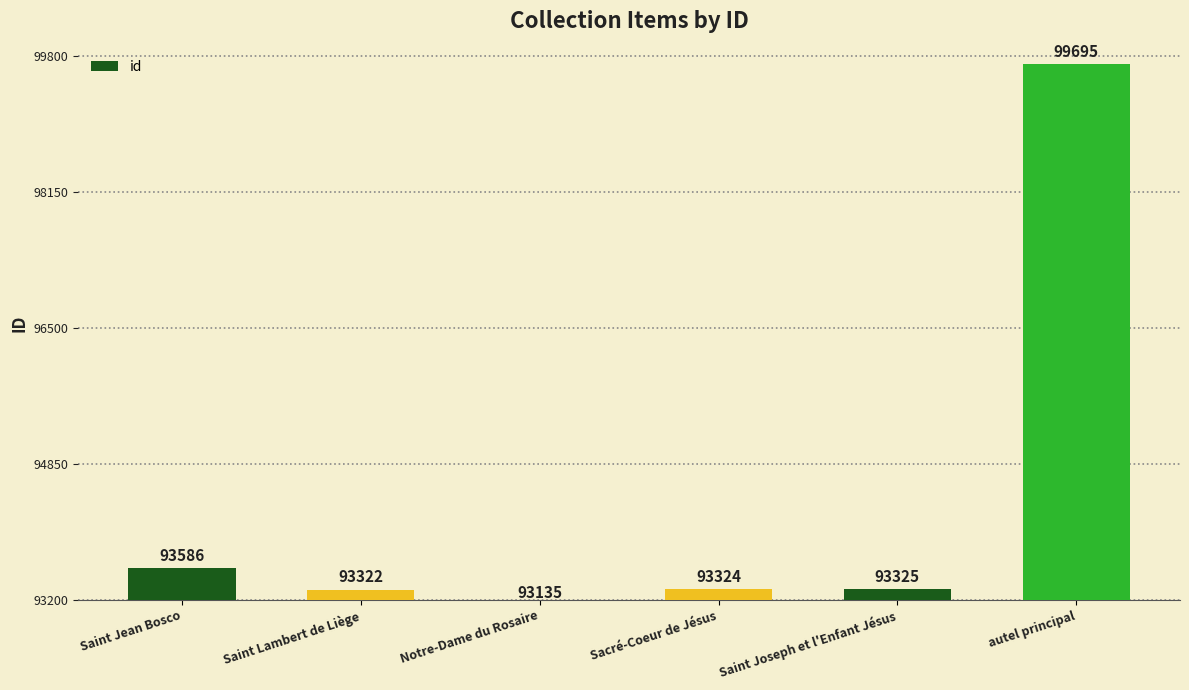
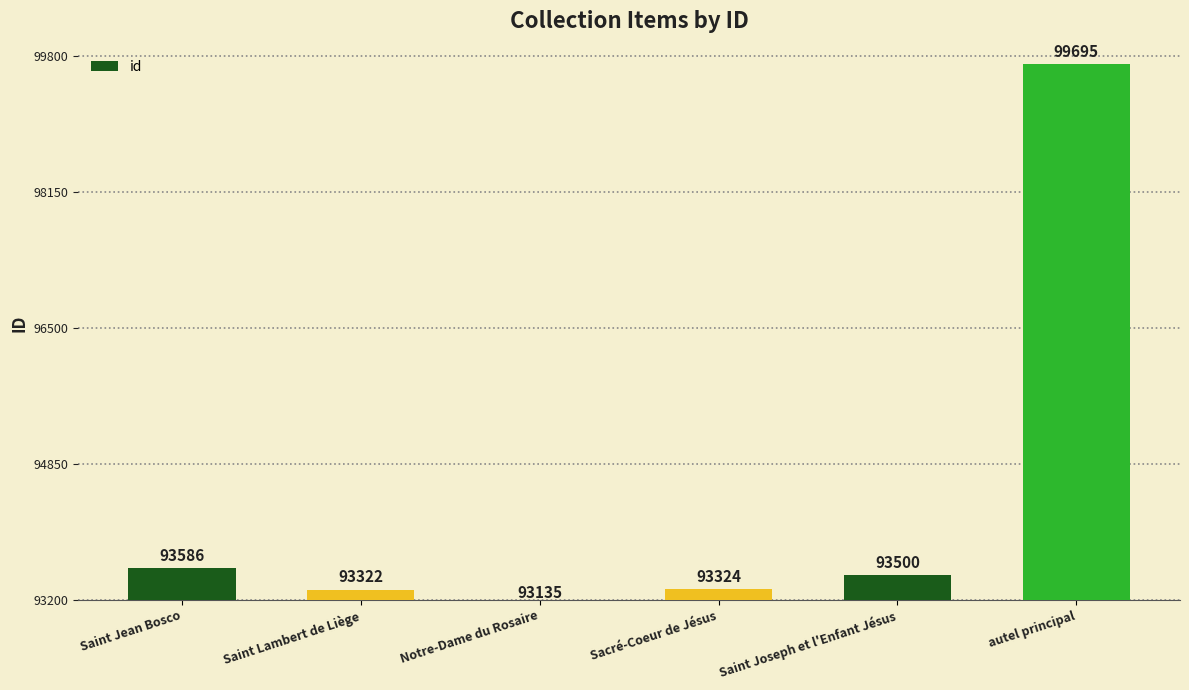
Saint Joseph et l'Enfant Jésus: 93325 -> 93500
